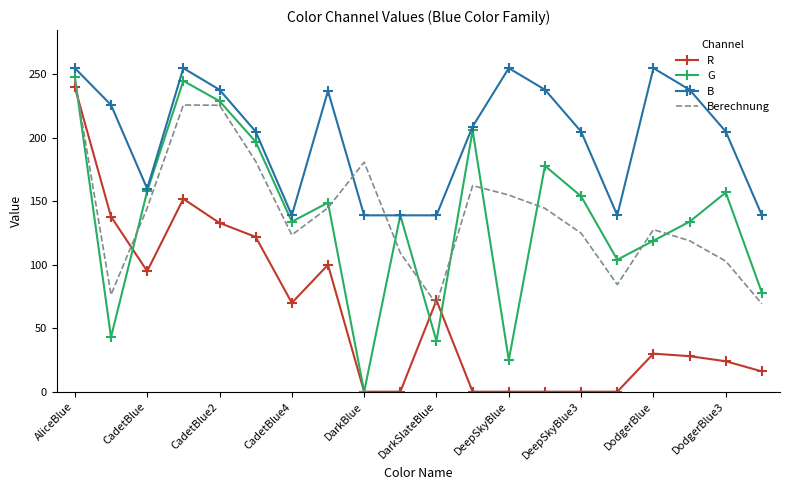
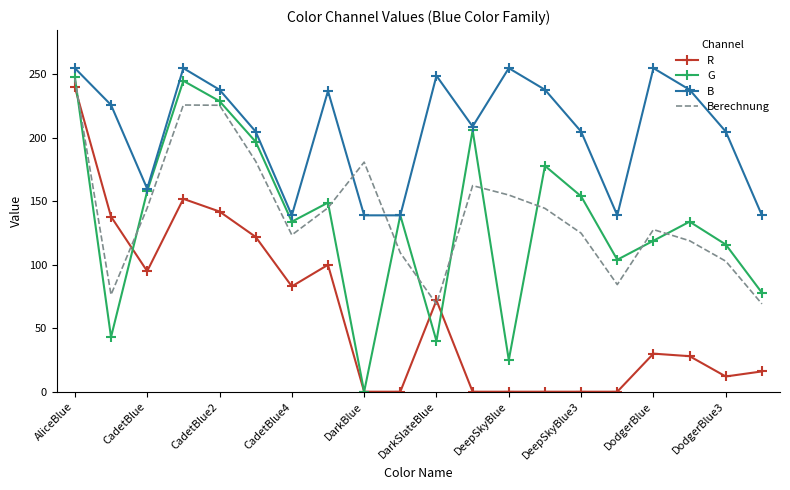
R, CadetBlue2: 133 -> 142
R, CadetBlue4: 70 -> 83
B, DarkSlateBlue: 139 -> 249
R, DodgerBlue3: 24 -> 12
G, DodgerBlue3: 157 -> 116
